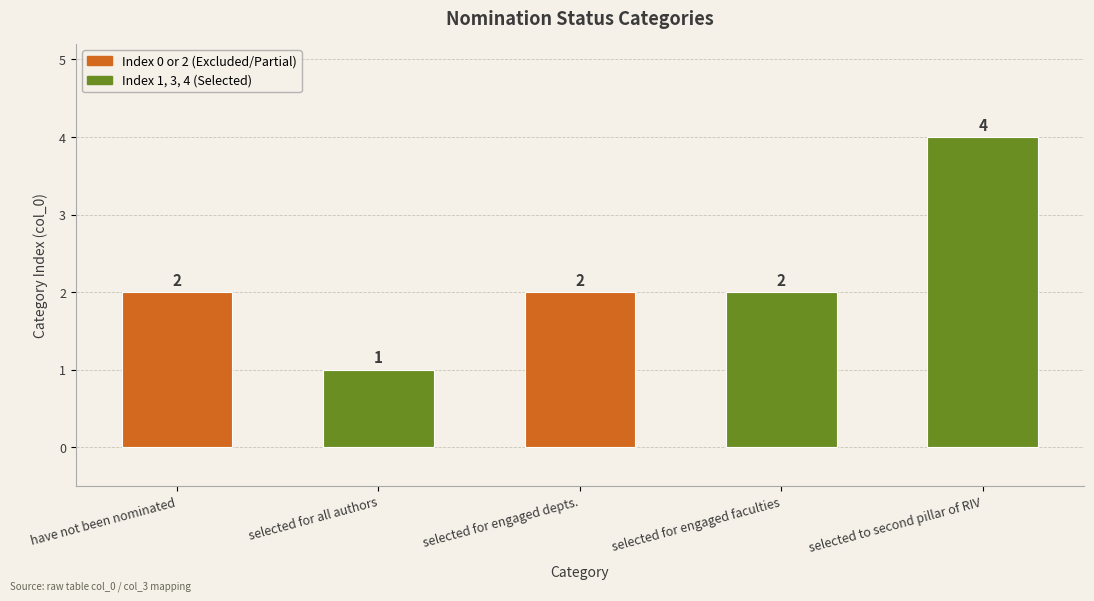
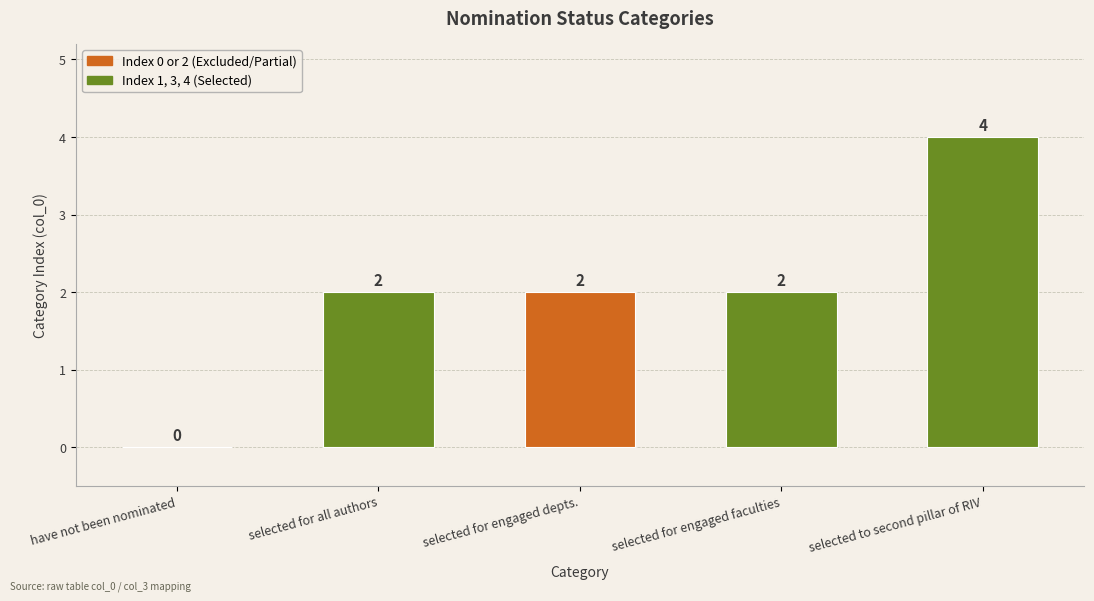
have not been nominated: 2 -> 0
selected for all authors: 1 -> 2
